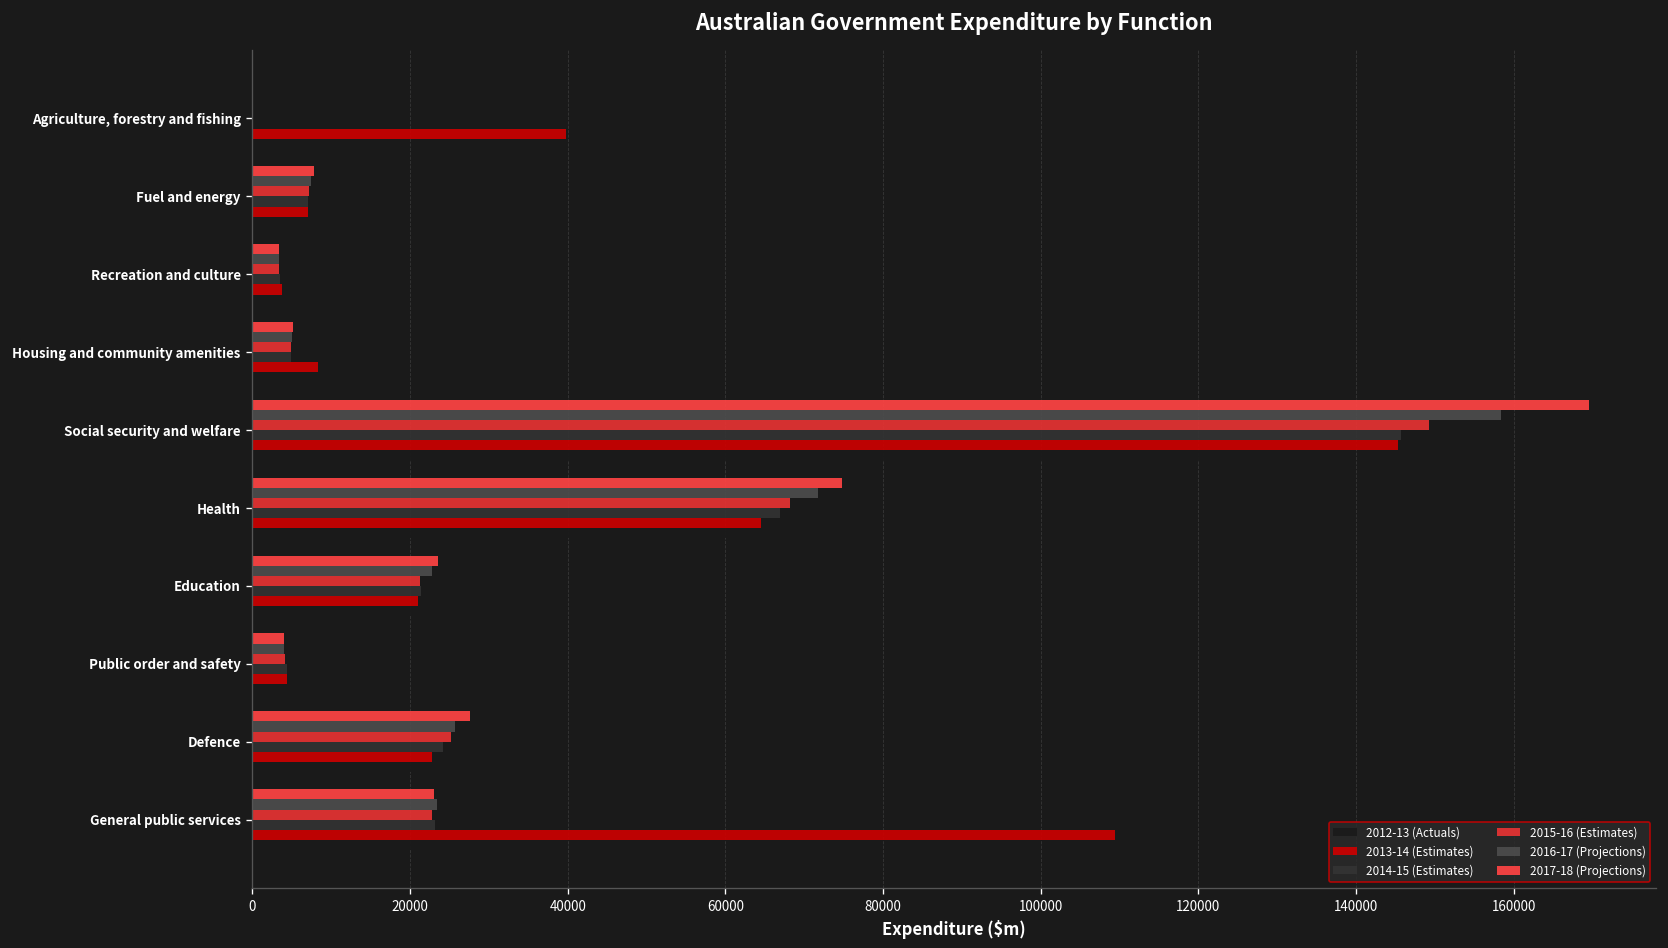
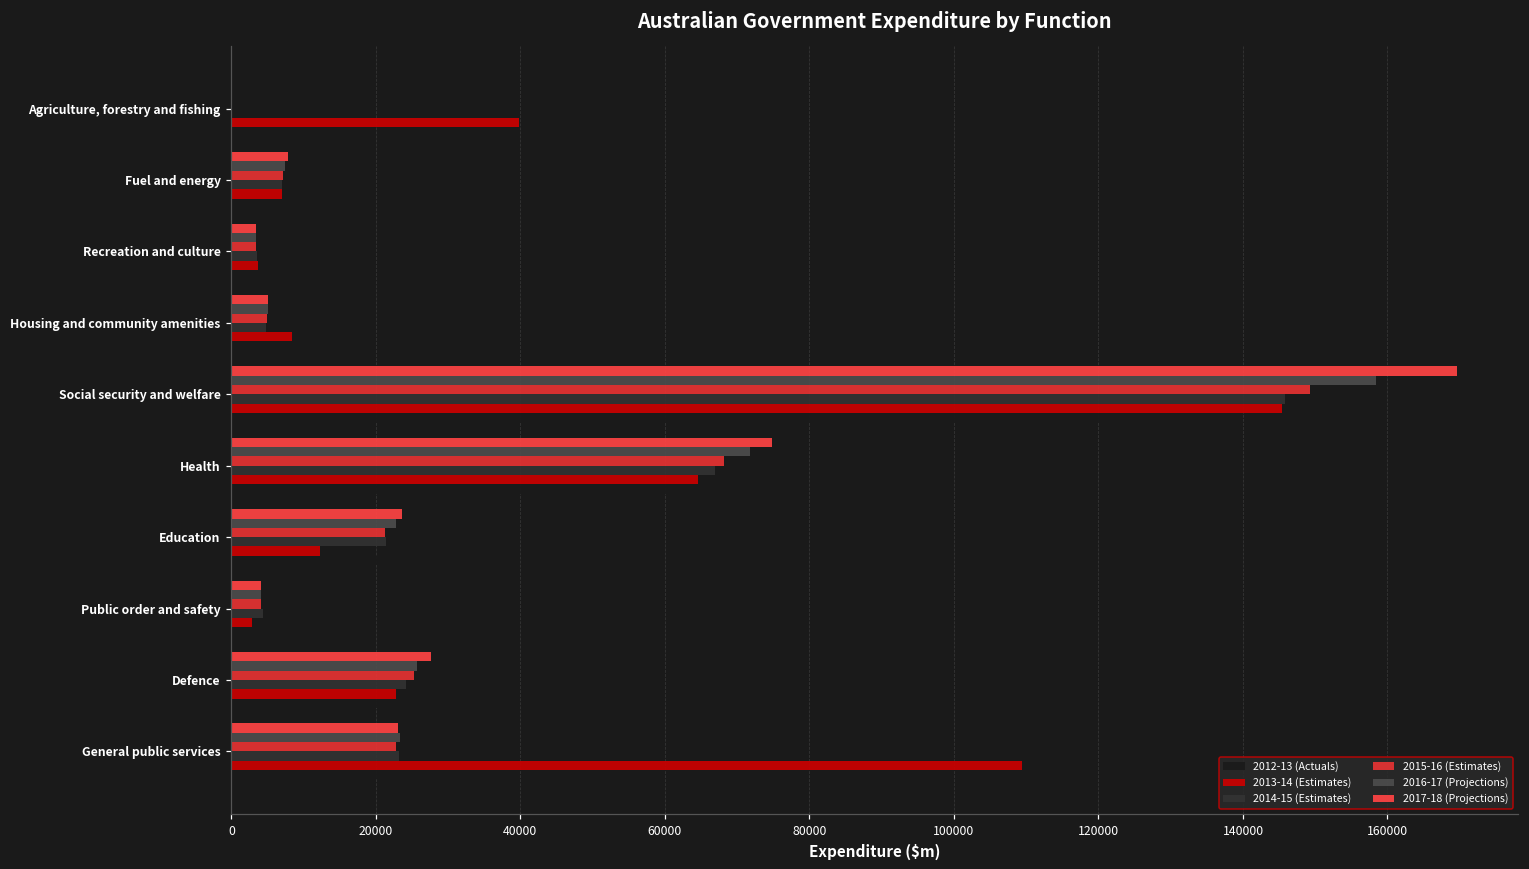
2013-14 (Estimates), Education: 21000 -> 12000
2013-14 (Estimates), Public order and safety: 4000 -> 3000
